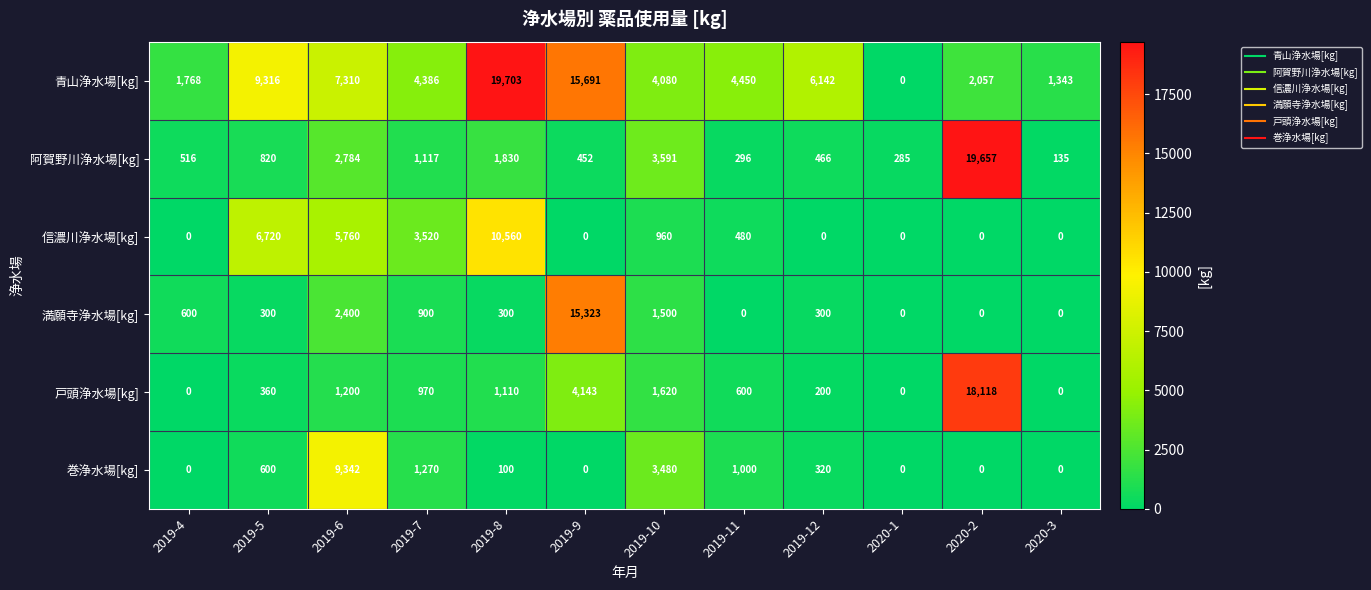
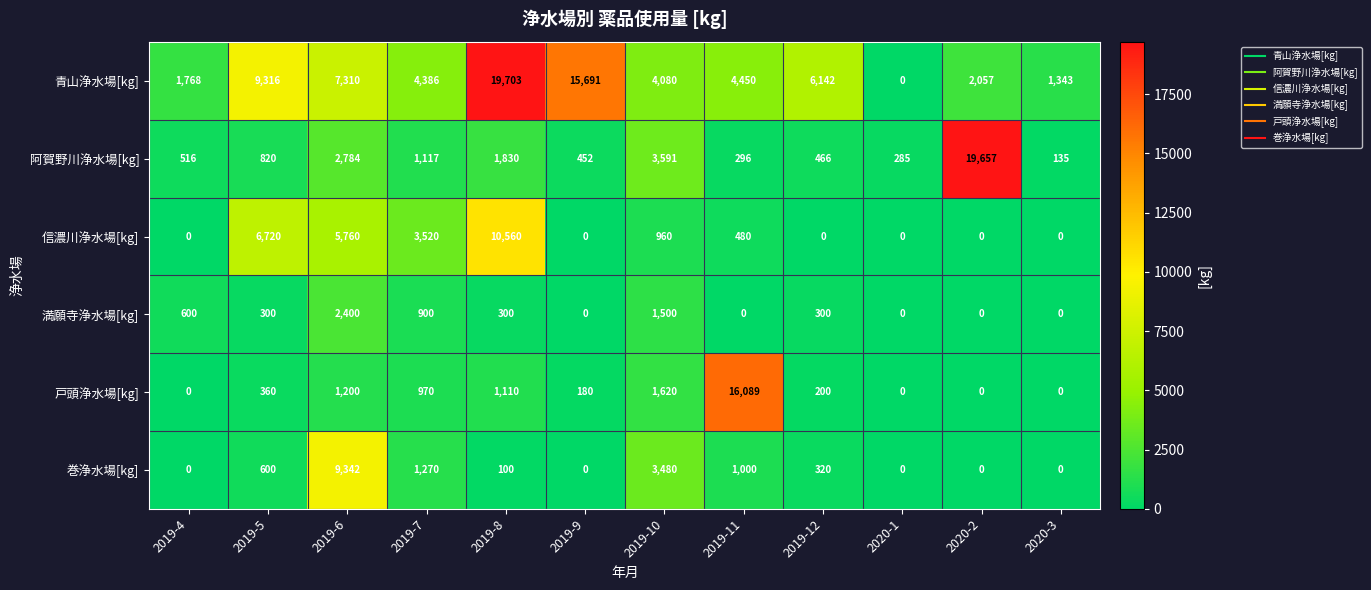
満願寺浄水場[kg], 2019-9: 15,323 -> 0
戸頭浄水場[kg], 2019-9: 4,143 -> 180
戸頭浄水場[kg], 2019-11: 600 -> 16,089
戸頭浄水場[kg], 2020-2: 18,118 -> 0
